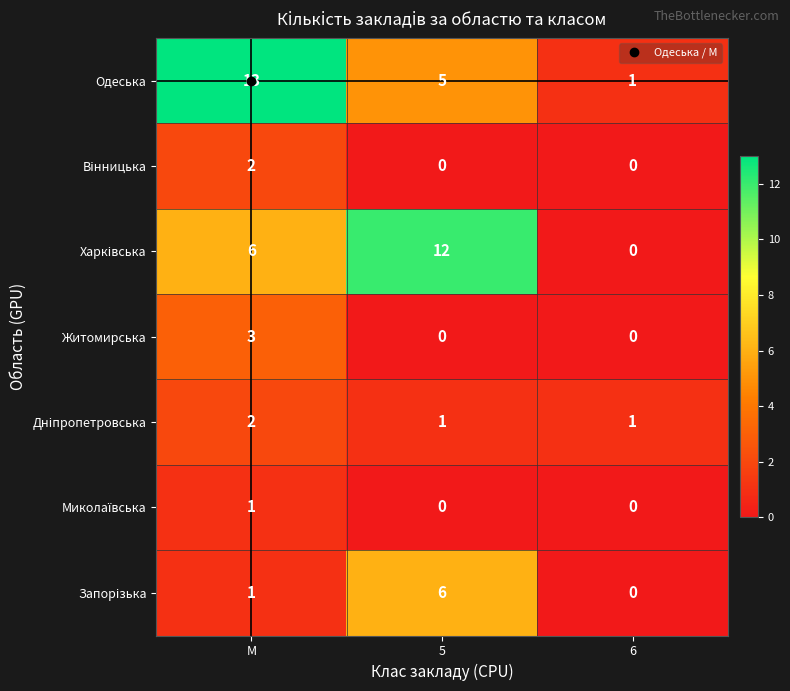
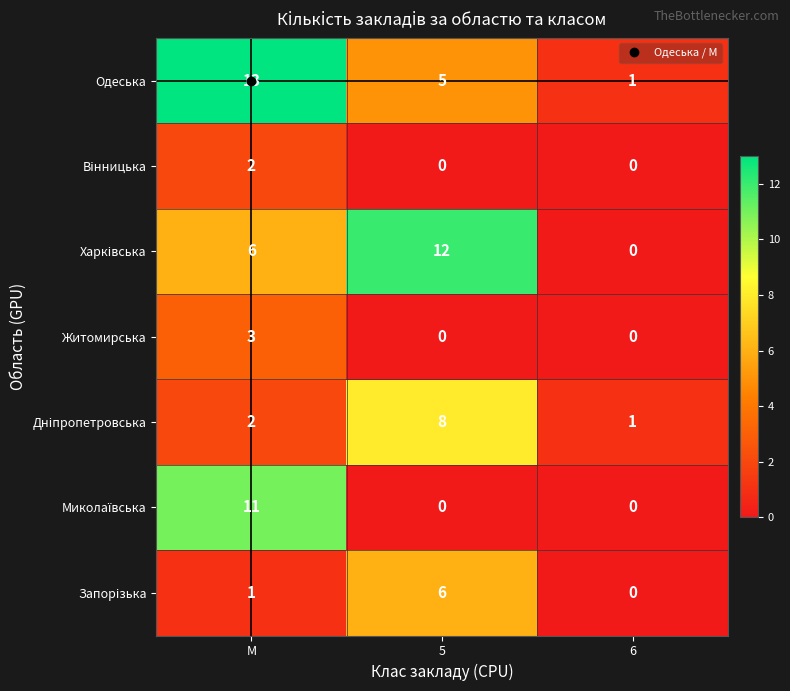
Дніпропетровська, 5: 1 -> 8
Миколаївська, М: 1 -> 11
